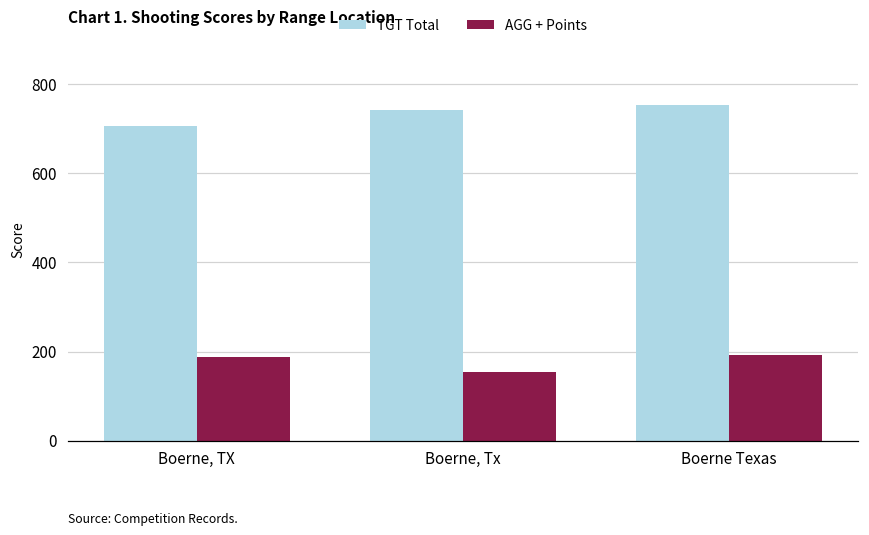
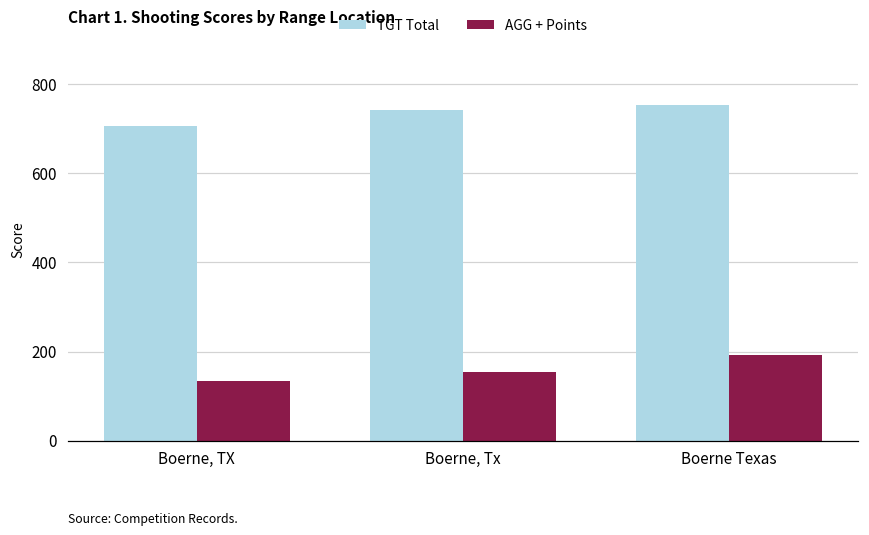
AGG + Points, Boerne, TX: 190 -> 130
